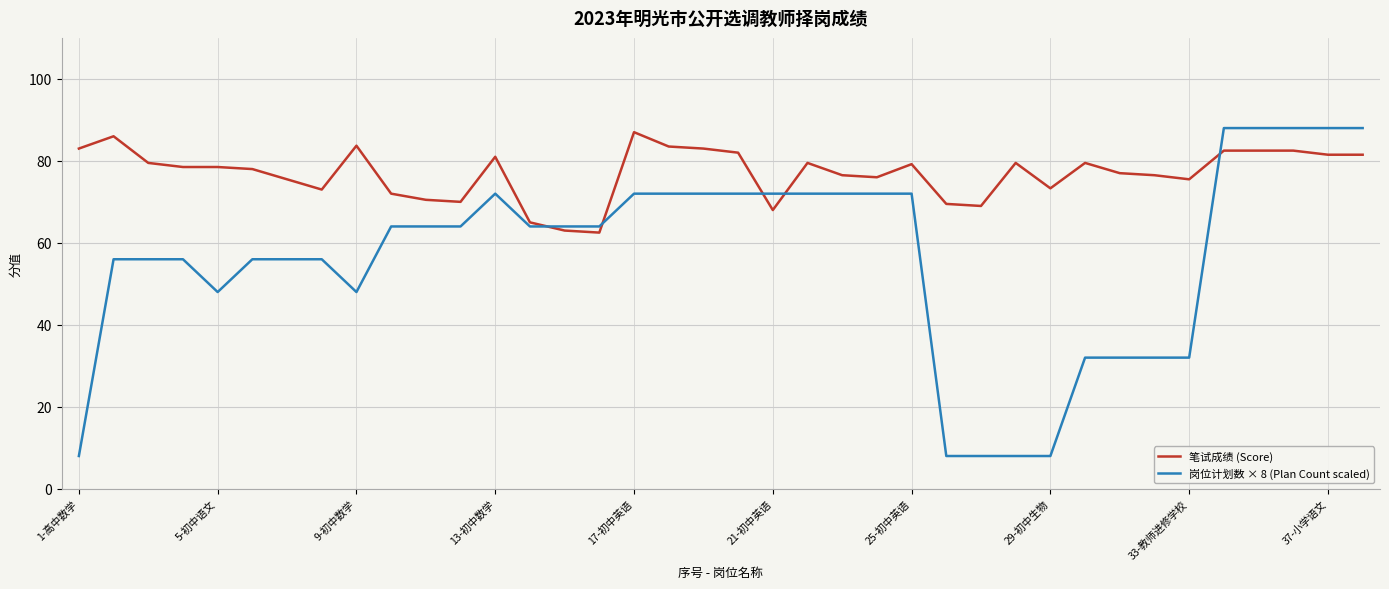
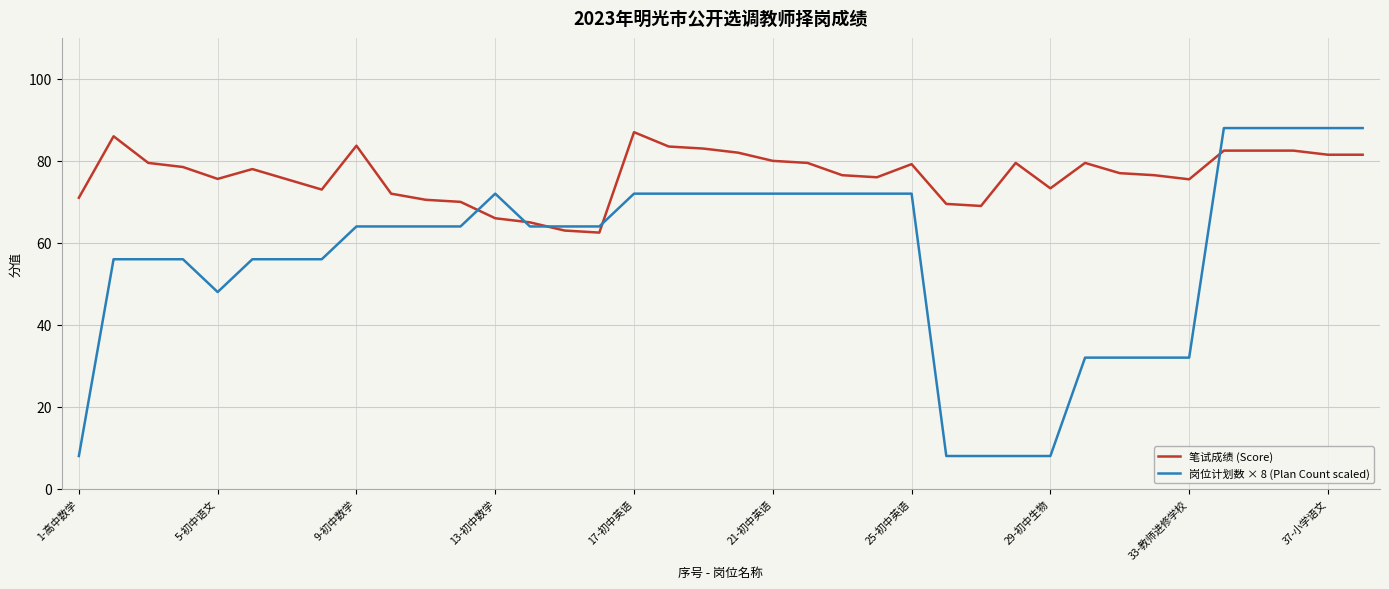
笔试成绩 (Score), 1-高中数学: 83 -> 71
笔试成绩 (Score), 5-初中语文: 79 -> 76
岗位计划数 × 8 (Plan Count scaled), 9-初中数学: 48 -> 64
笔试成绩 (Score), 13-初中数学: 81 -> 66
笔试成绩 (Score), 21-初中英语: 68 -> 80
